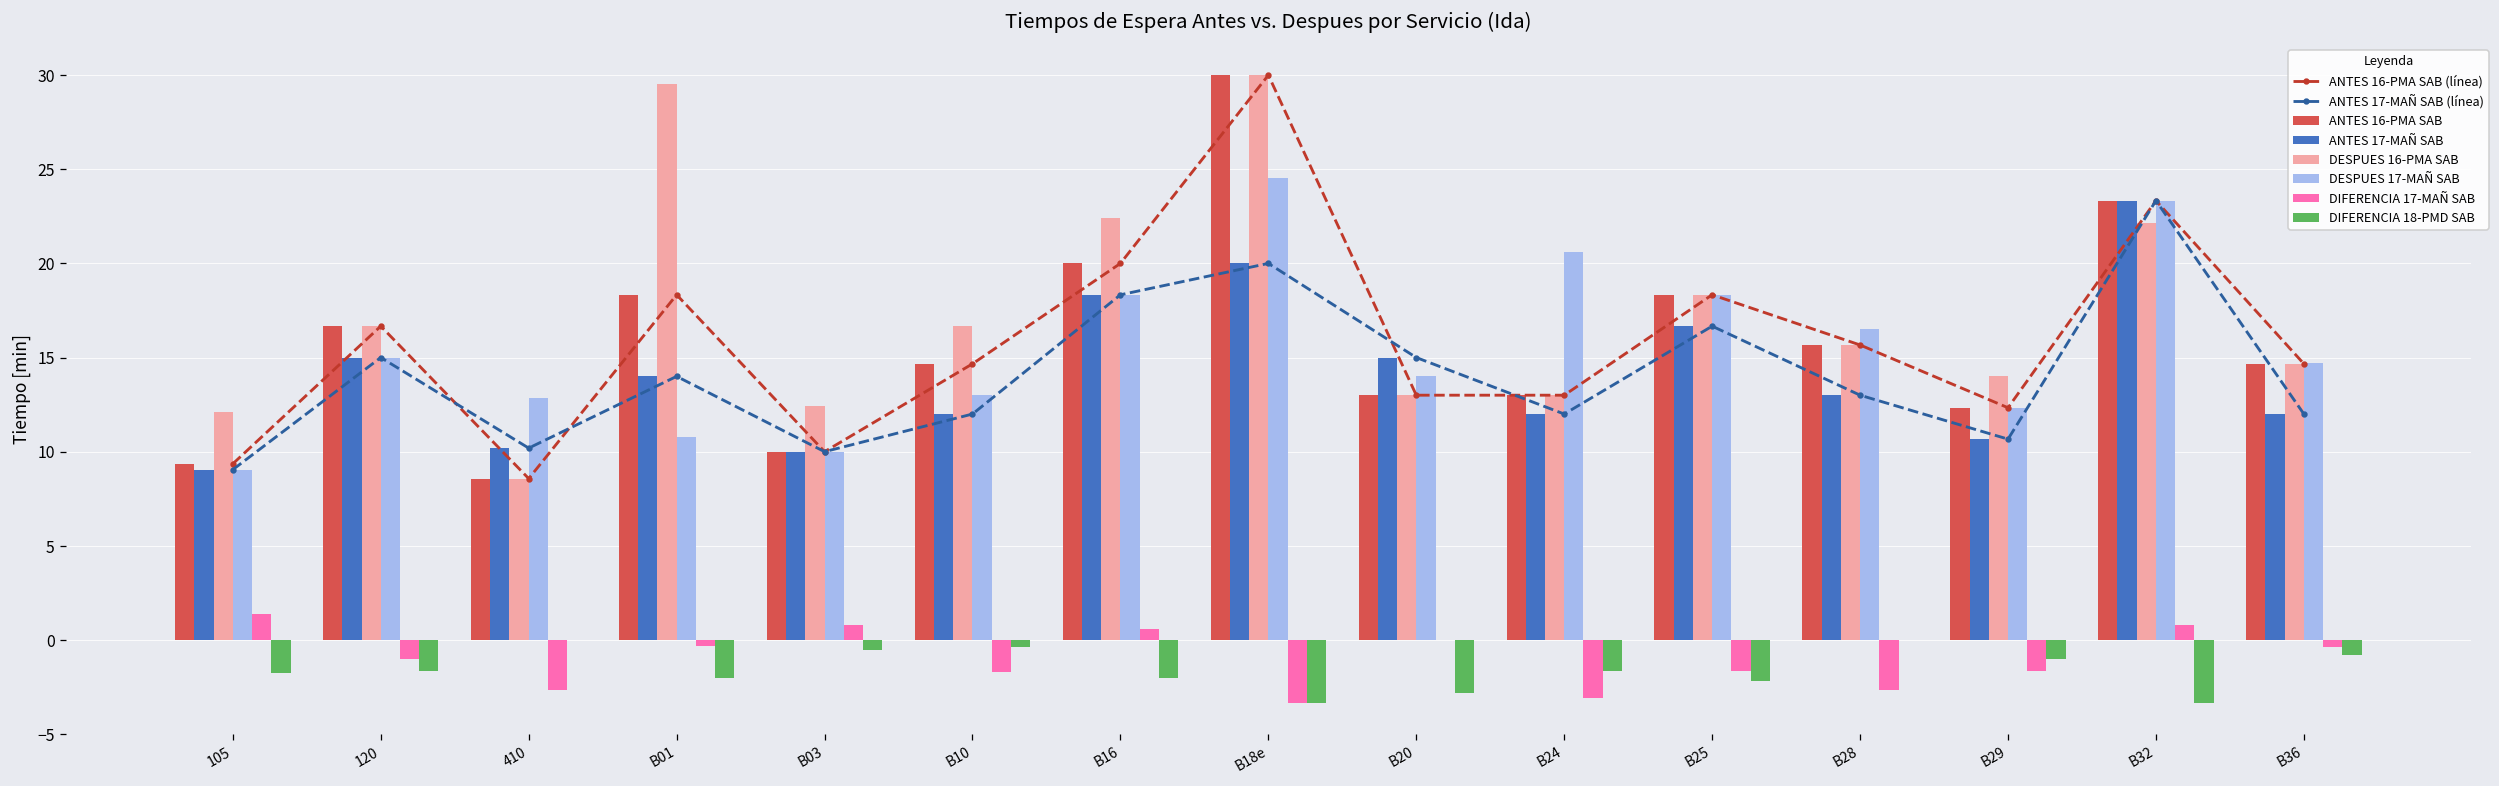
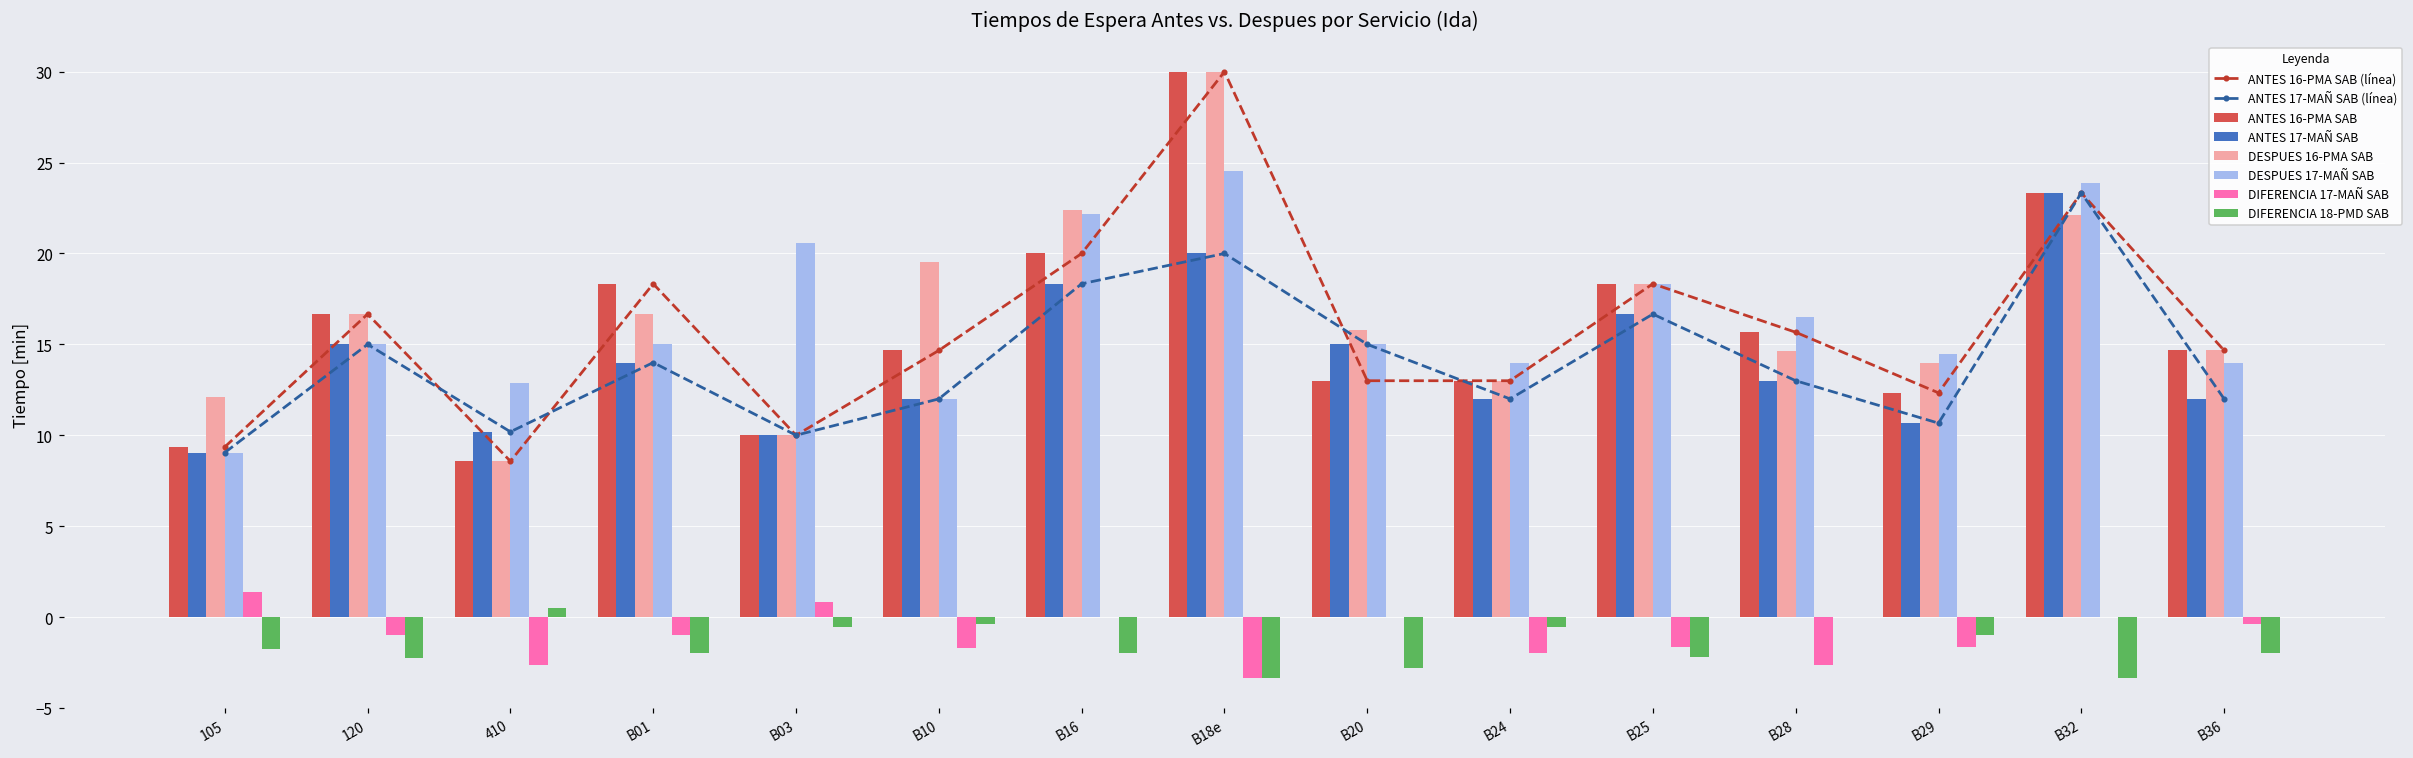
DIFERENCIA 18-PMD SAB, 120: -1.6 -> -2.3
DIFERENCIA 18-PMD SAB, 410: 0.0 -> 0.5
DESPUES 16-PMA SAB, B01: 29.5 -> 16.7
DESPUES 17-MAÑ SAB, B01: 10.8 -> 15.0
DIFERENCIA 17-MAÑ SAB, B01: -0.3 -> -1.0
DESPUES 16-PMA SAB, B03: 12.4 -> 10.0
DESPUES 17-MAÑ SAB, B03: 10.0 -> 20.6
DESPUES 16-PMA SAB, B10: 16.7 -> 19.5
DESPUES 17-MAÑ SAB, B10: 13 -> 12
DESPUES 17-MAÑ SAB, B16: 18.3 -> 22.1
DIFERENCIA 17-MAÑ SAB, B16: 0.6 -> 0.0
DESPUES 16-PMA SAB, B20: 13.0 -> 15.8
DESPUES 17-MAÑ SAB, B20: 14 -> 15
DESPUES 17-MAÑ SAB, B24: 20.6 -> 14.0
DIFERENCIA 17-MAÑ SAB, B24: -3.1 -> -2.0
DIFERENCIA 18-PMD SAB, B24: -1.7 -> -0.5
DESPUES 16-PMA SAB, B28: 15.7 -> 14.6
DESPUES 17-MAÑ SAB, B29: 12.3 -> 14.5
DESPUES 17-MAÑ SAB, B32: 23.3 -> 23.9
DIFERENCIA 17-MAÑ SAB, B32: 0.8 -> 0.0
DESPUES 17-MAÑ SAB, B36: 14.7 -> 14.0
DIFERENCIA 18-PMD SAB, B36: -0.8 -> -2.0
